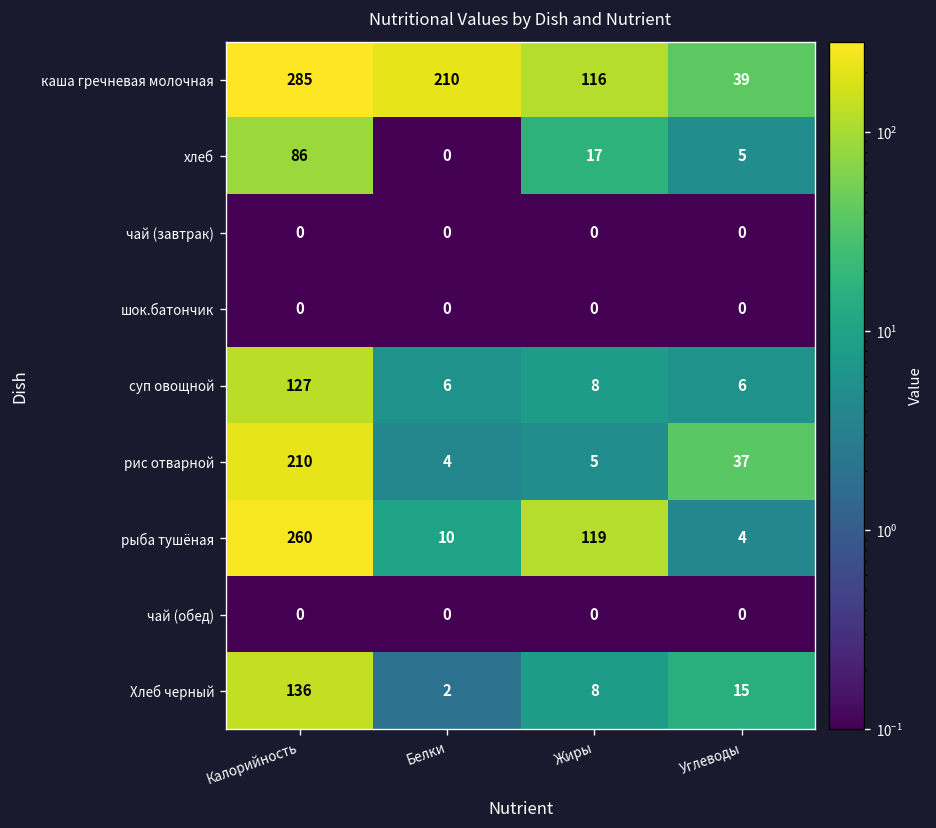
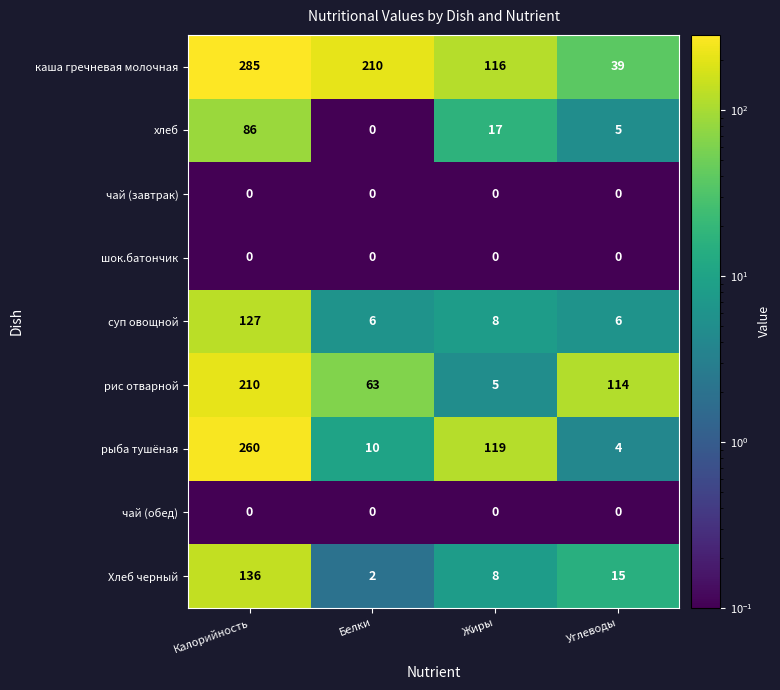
рис отварной, Белки: 4 -> 63
рис отварной, Углеводы: 37 -> 114
